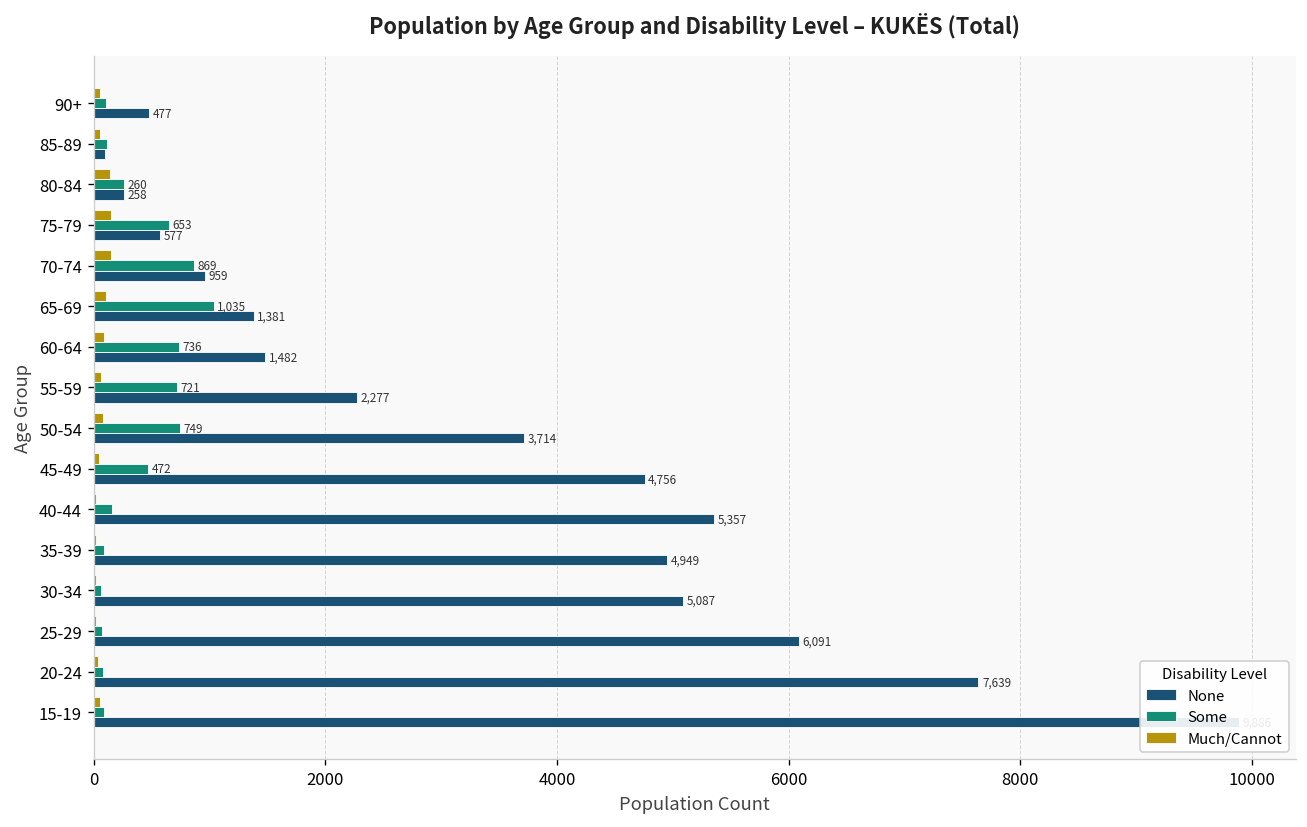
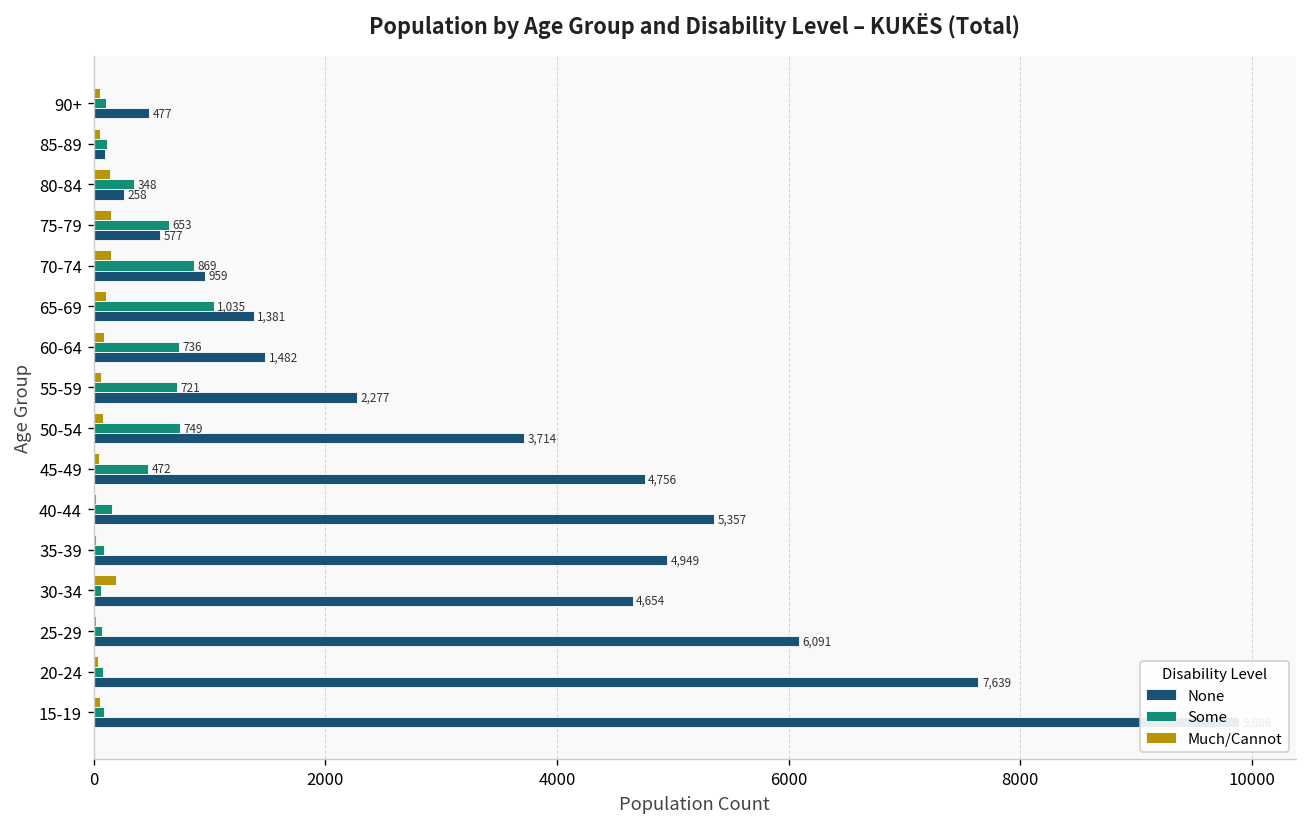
Some, 80-84: 260 -> 348
Much/Cannot, 30-34: 0 -> 200
None, 30-34: 5,087 -> 4,654
